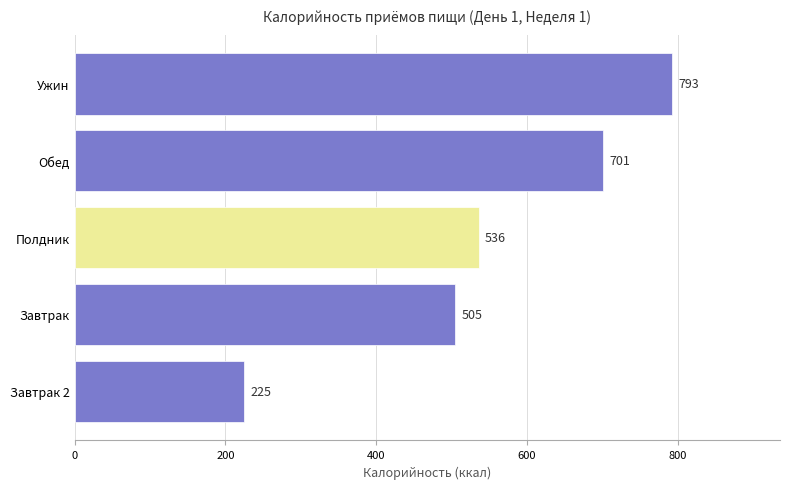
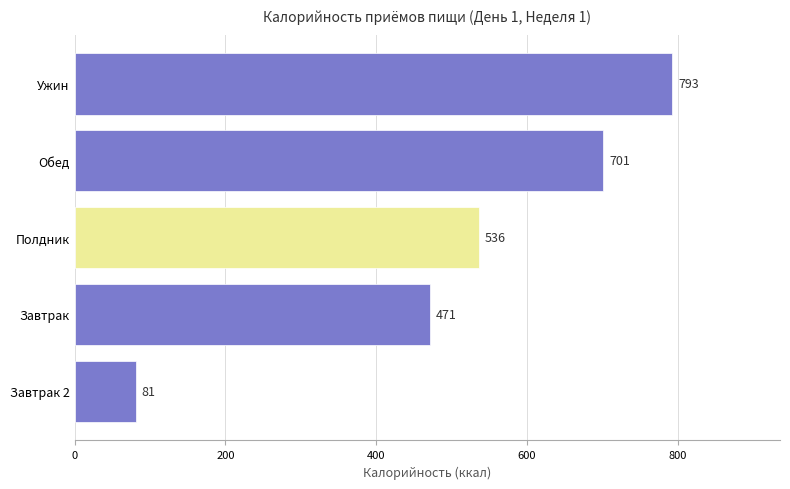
Завтрак: 505 -> 471
Завтрак 2: 225 -> 81
